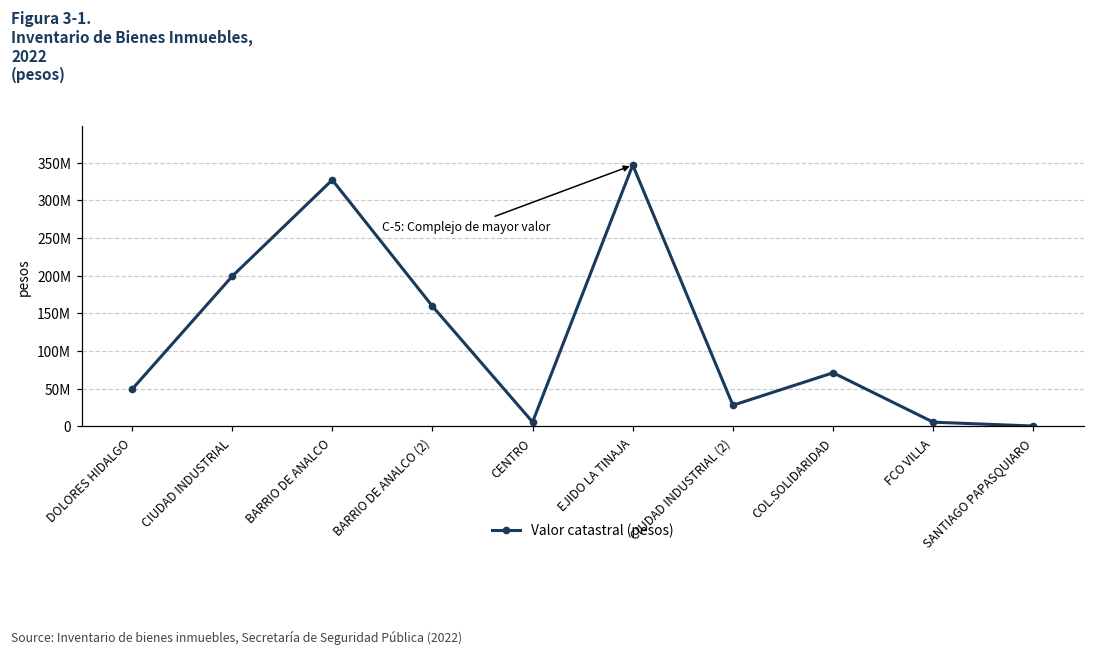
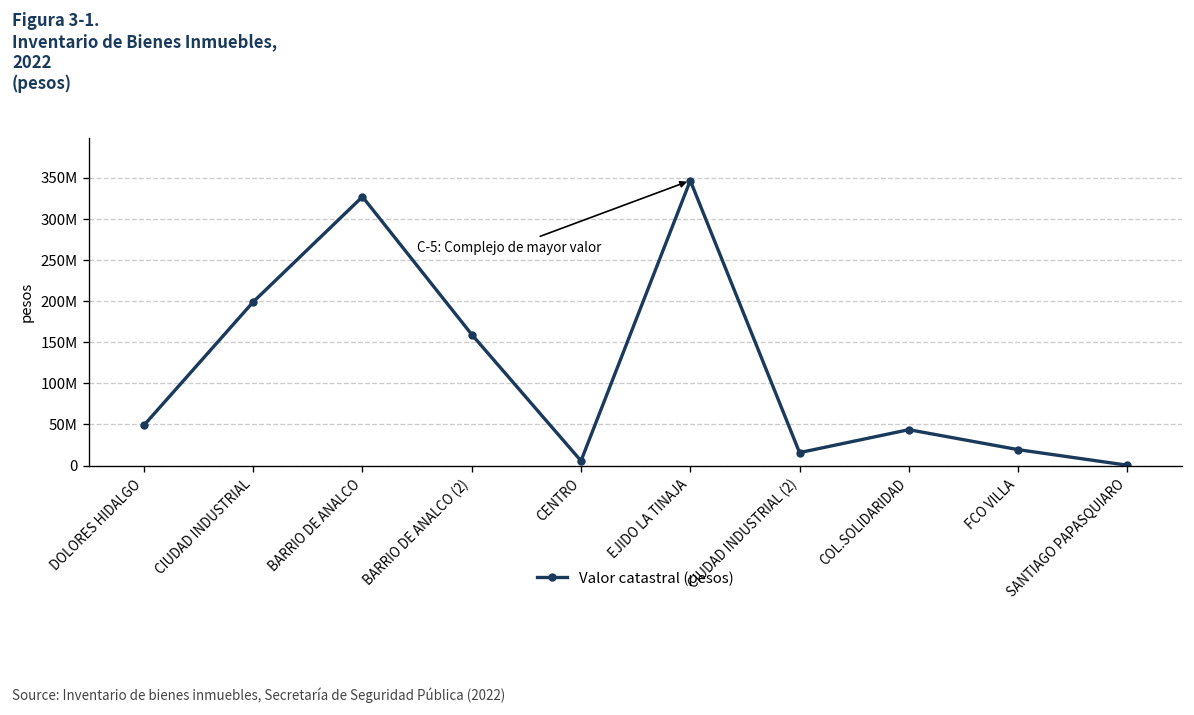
CIUDAD INDUSTRIAL (2): 30000000 -> 20000000
COL.SOLIDARIDAD: 70000000 -> 40000000
FCO VILLA: 10000000 -> 20000000
